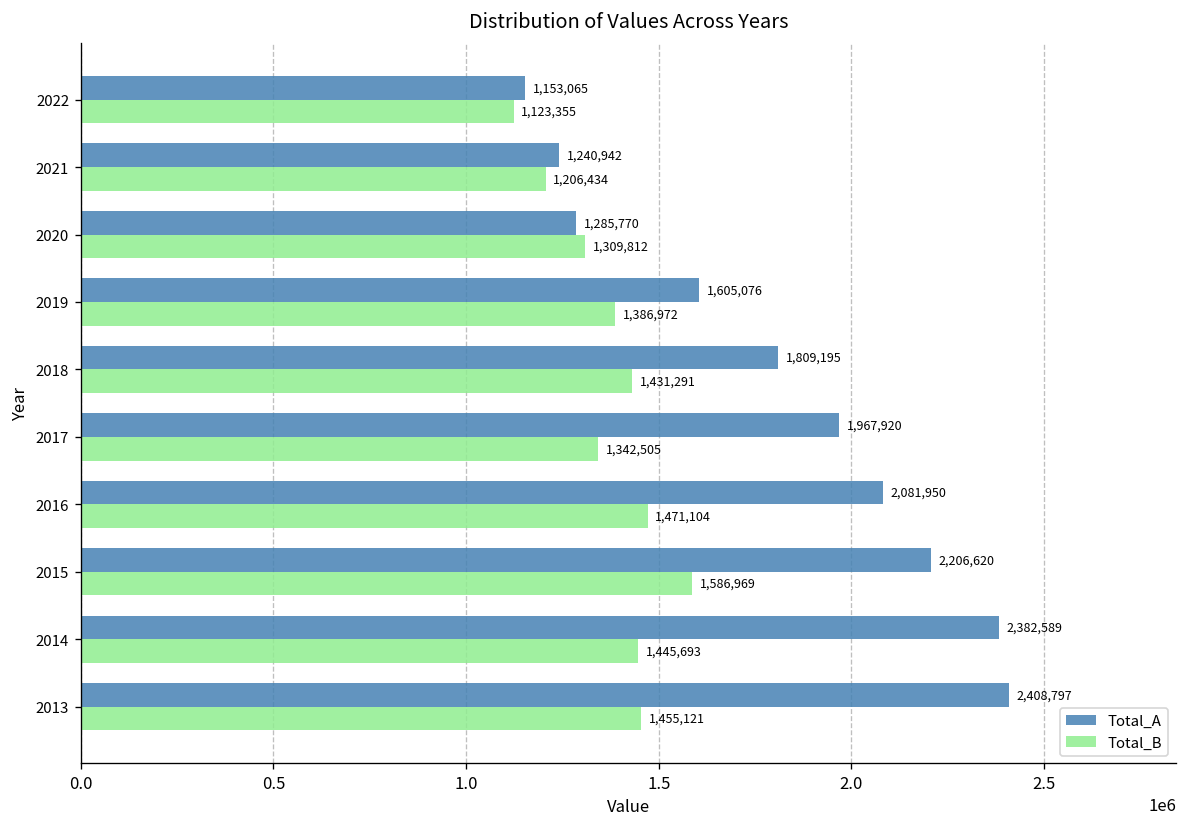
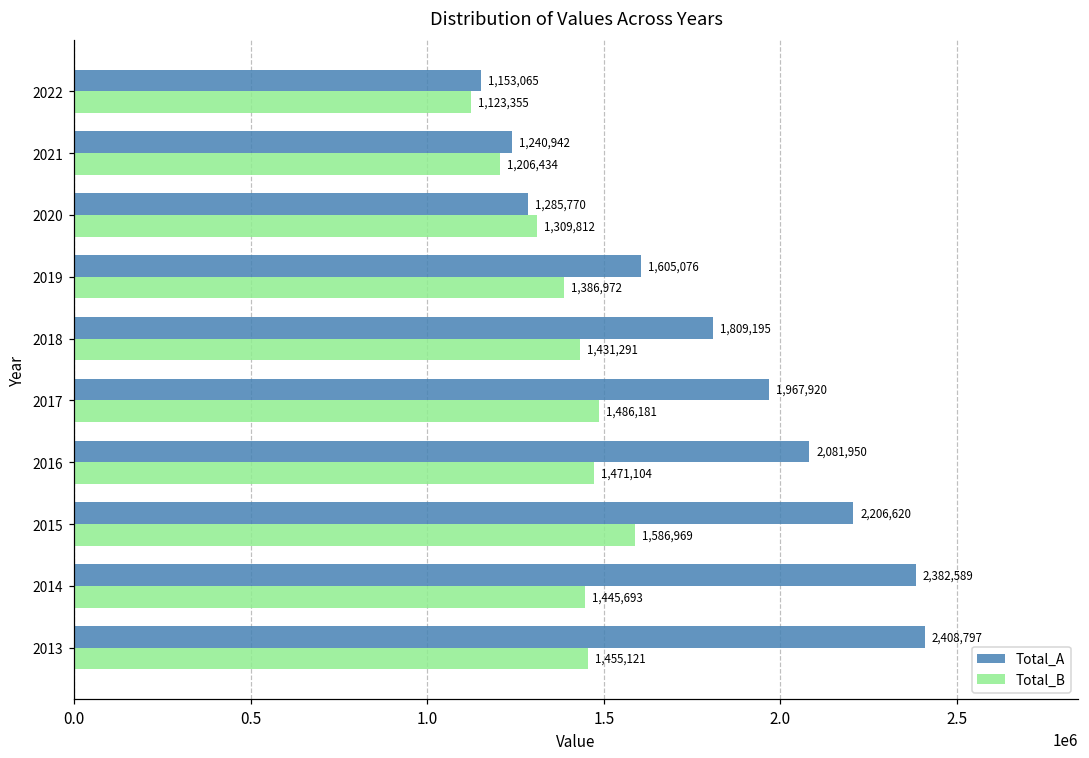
Total_B, 2017: 1,342,505 -> 1,486,181
